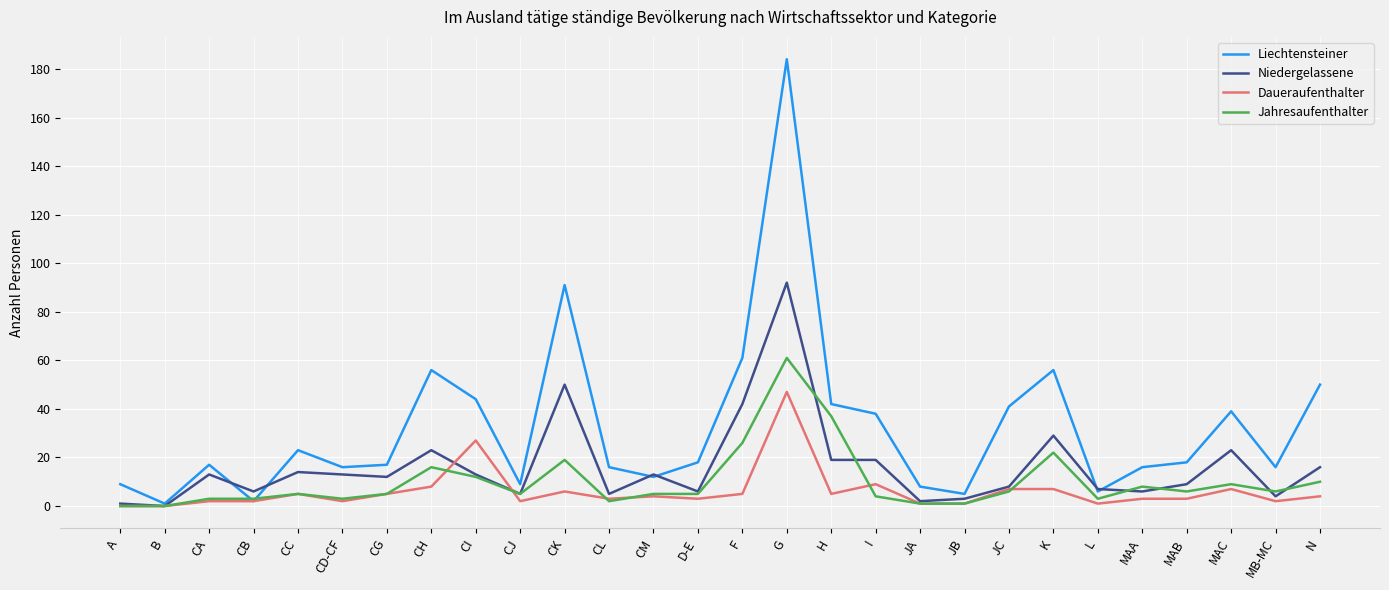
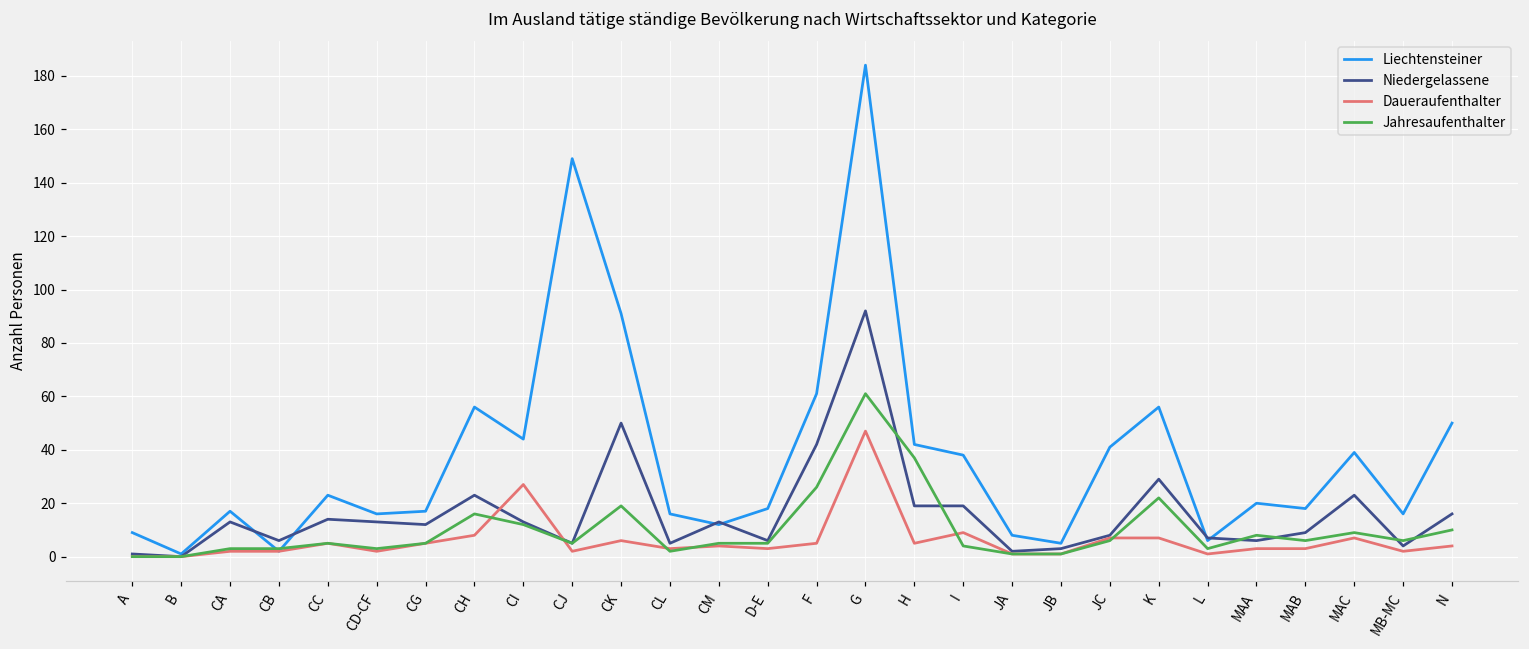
Liechtensteiner, CJ: 9 -> 149
Liechtensteiner, MAA: 16 -> 20
